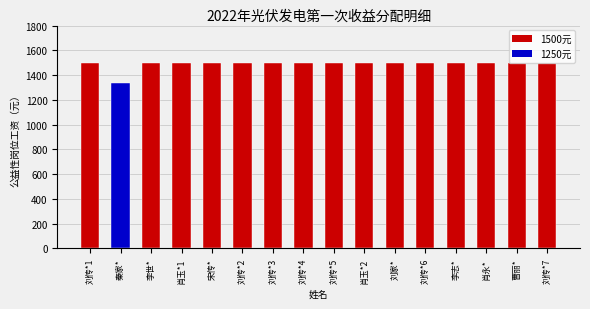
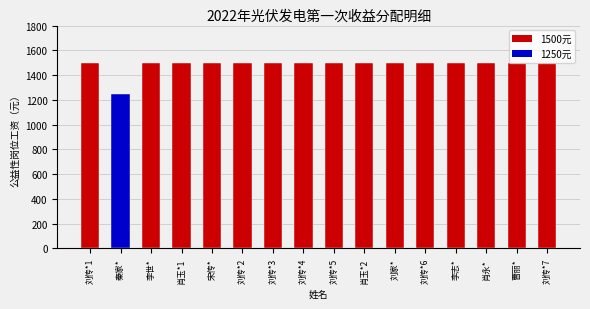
秦家*: 1330 -> 1250
